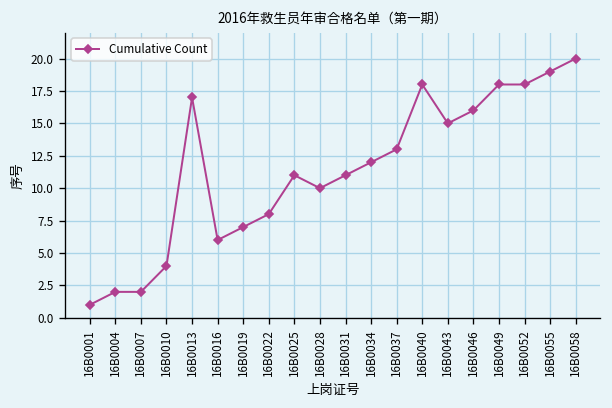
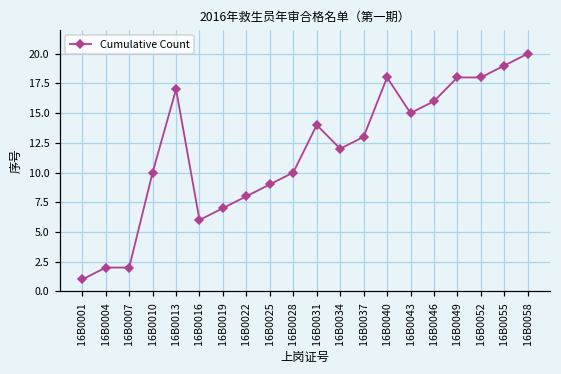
16B0010: 4 -> 10
16B0025: 11 -> 9
16B0031: 11 -> 14
